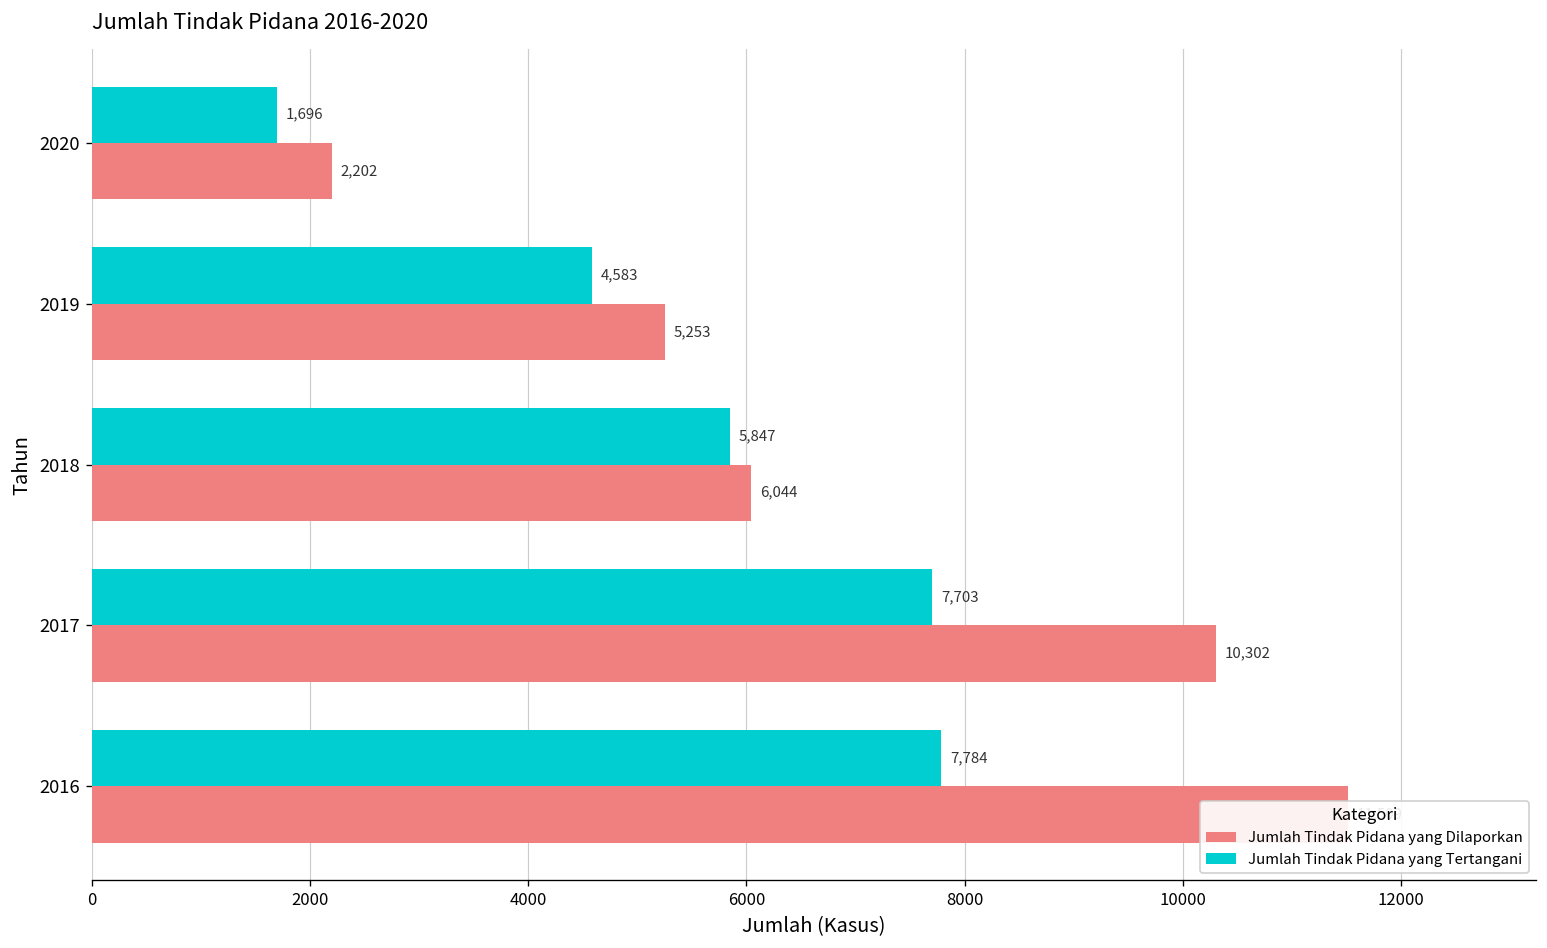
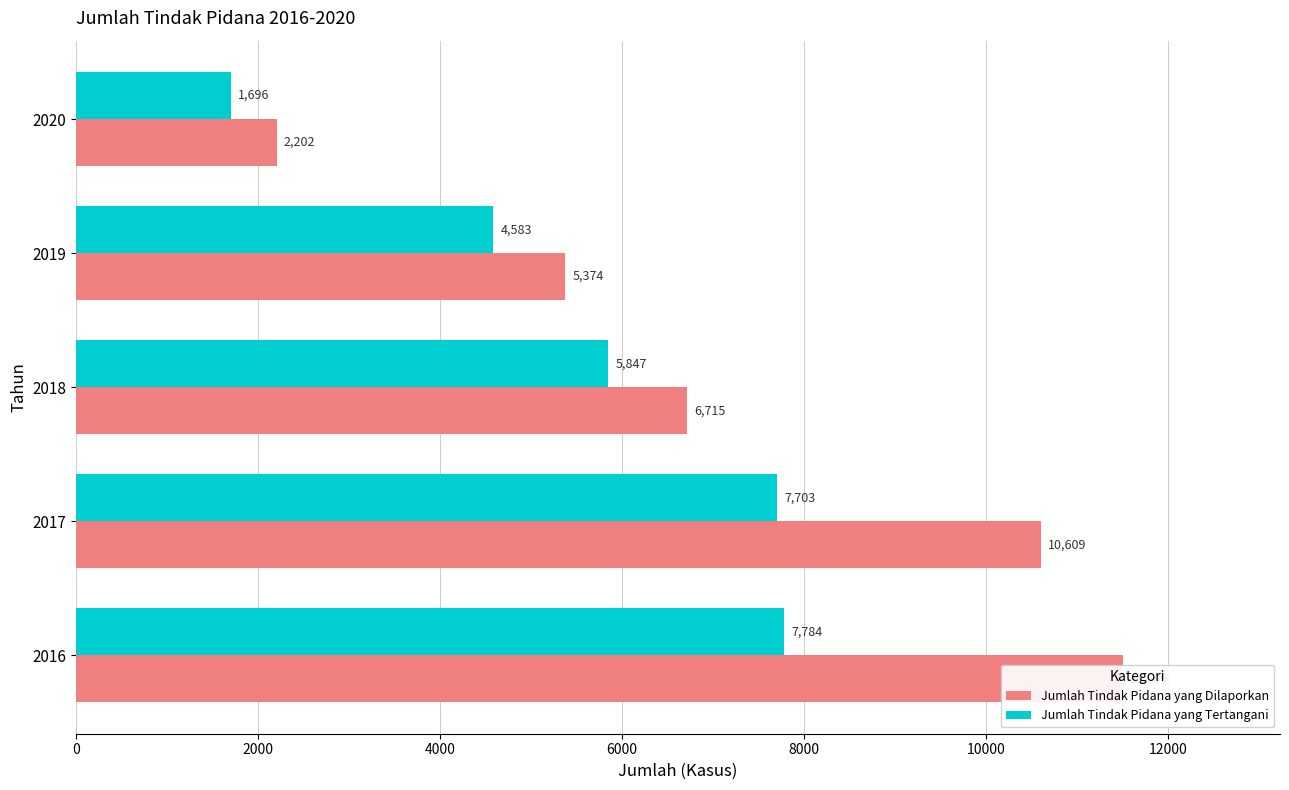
Jumlah Tindak Pidana yang Dilaporkan, 2019: 5,253 -> 5,374
Jumlah Tindak Pidana yang Dilaporkan, 2018: 6,044 -> 6,715
Jumlah Tindak Pidana yang Dilaporkan, 2017: 10,302 -> 10,609
